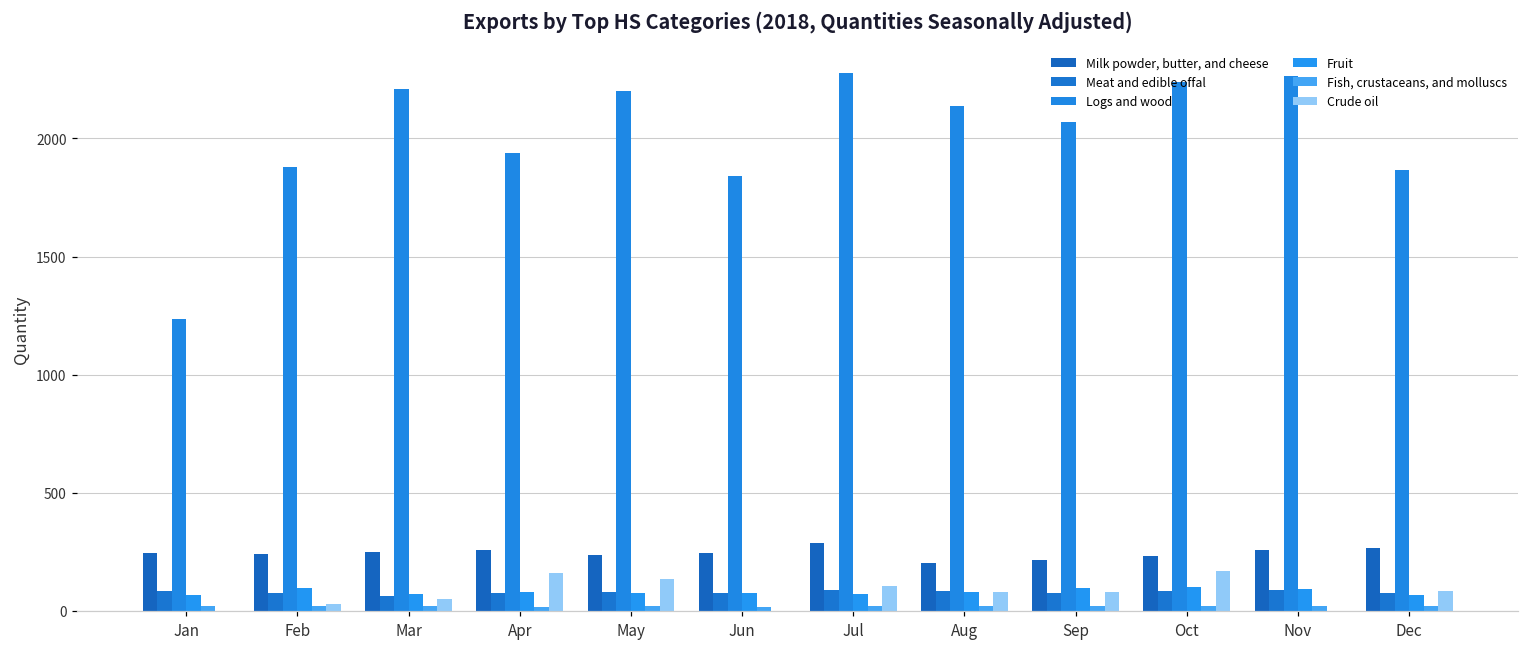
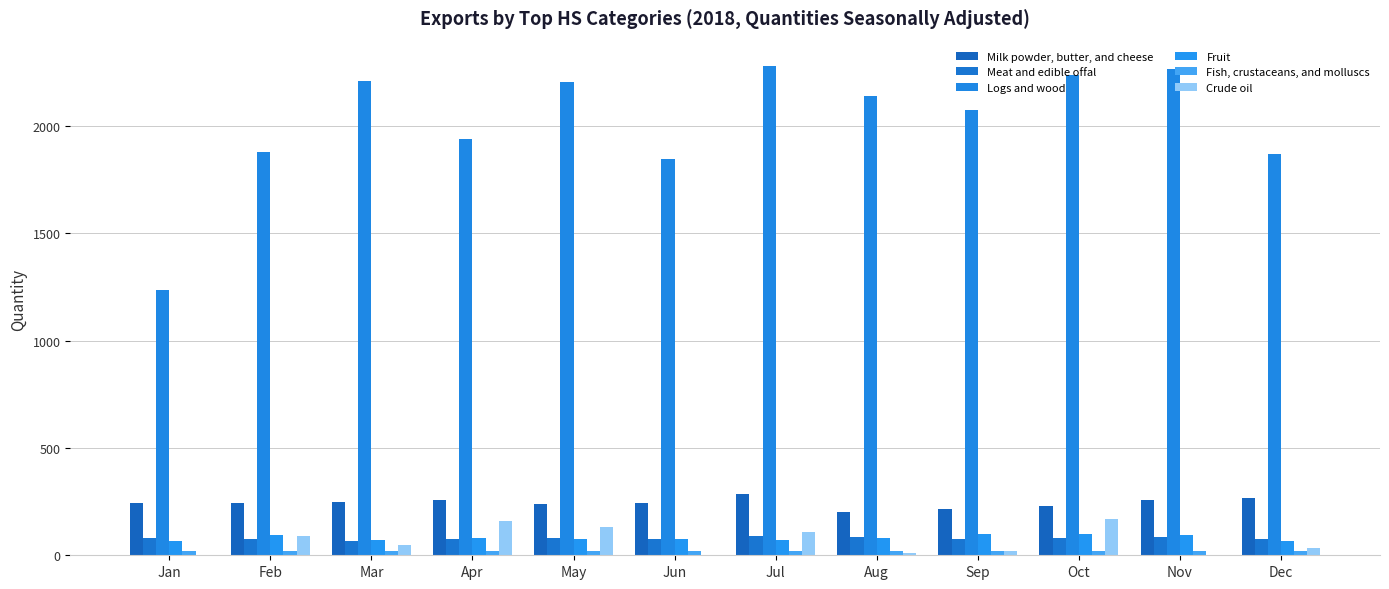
Crude oil, Feb: 30 -> 90
Crude oil, Aug: 80 -> 10
Crude oil, Sep: 80 -> 20
Crude oil, Dec: 90 -> 30
